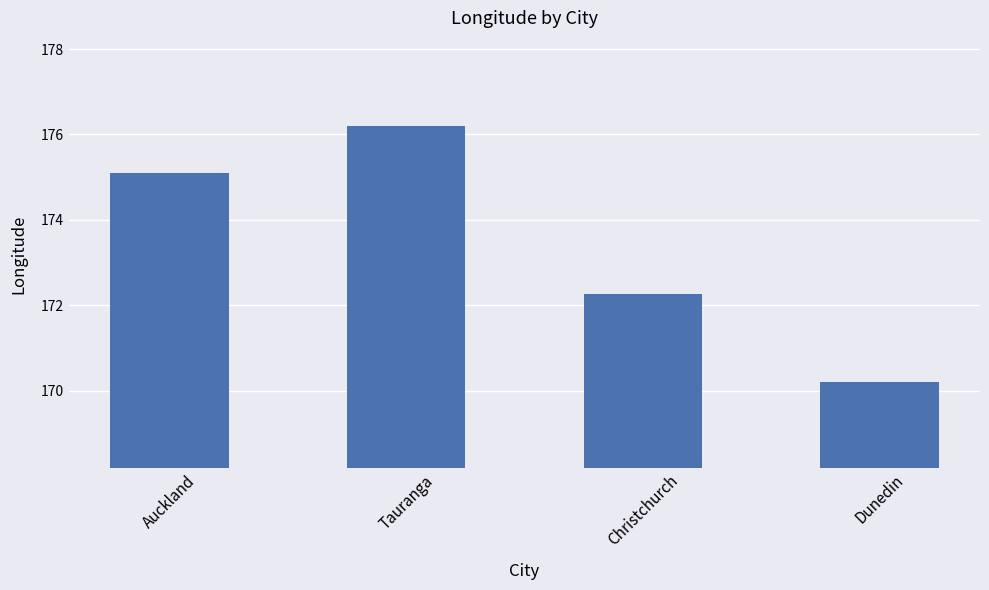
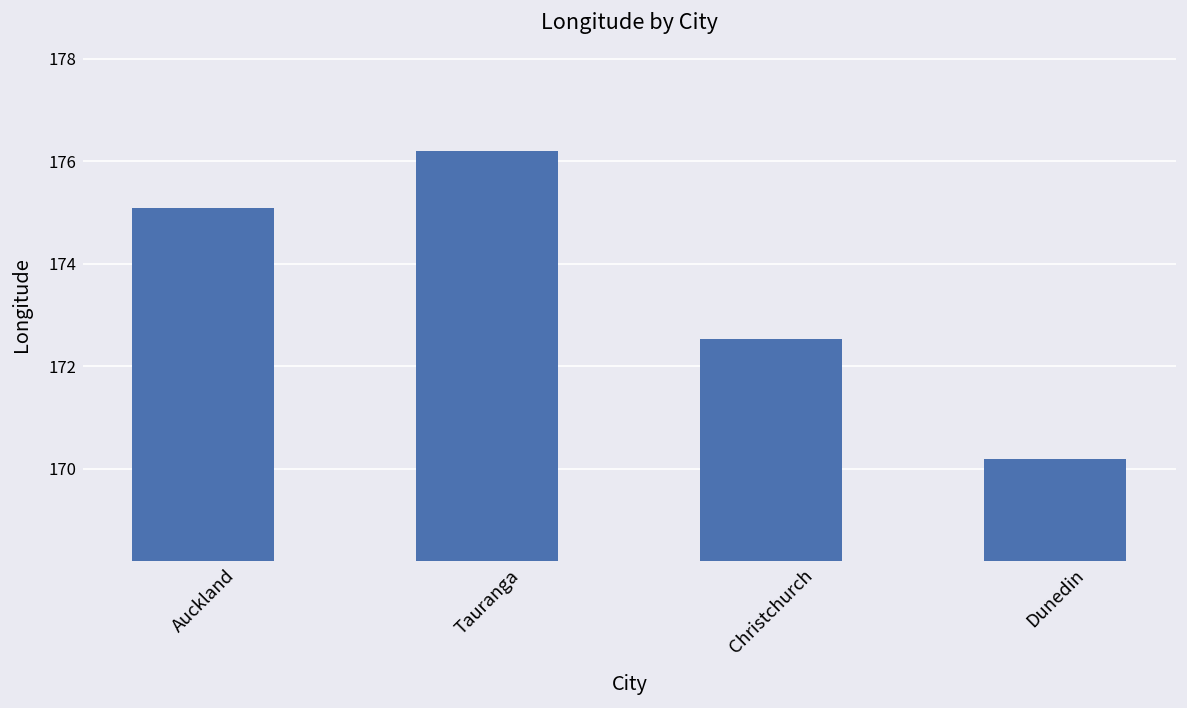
Christchurch: 172.3 -> 172.5
